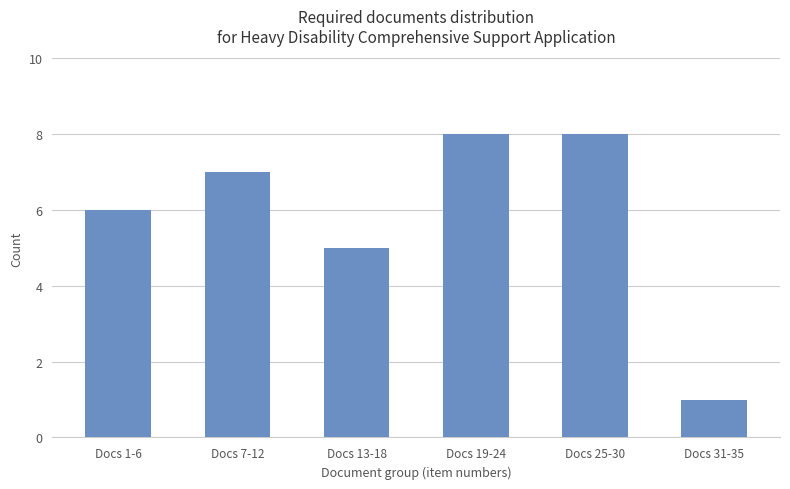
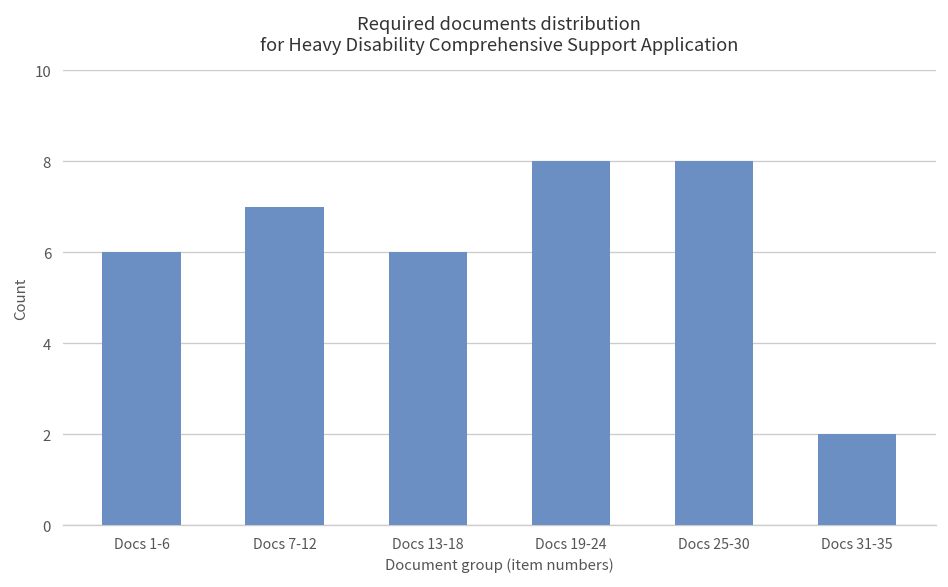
Docs 13-18: 5 -> 6
Docs 31-35: 1 -> 2
